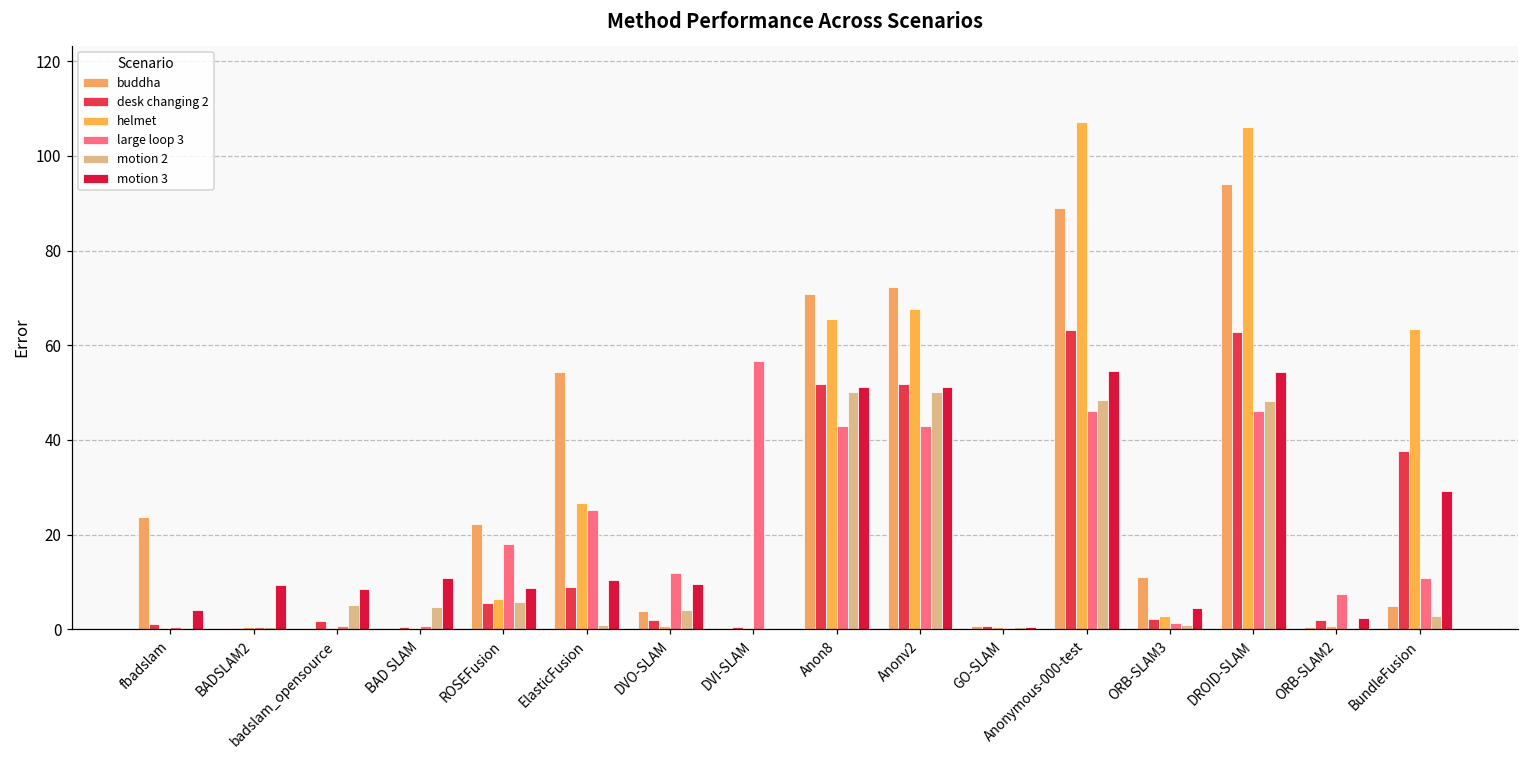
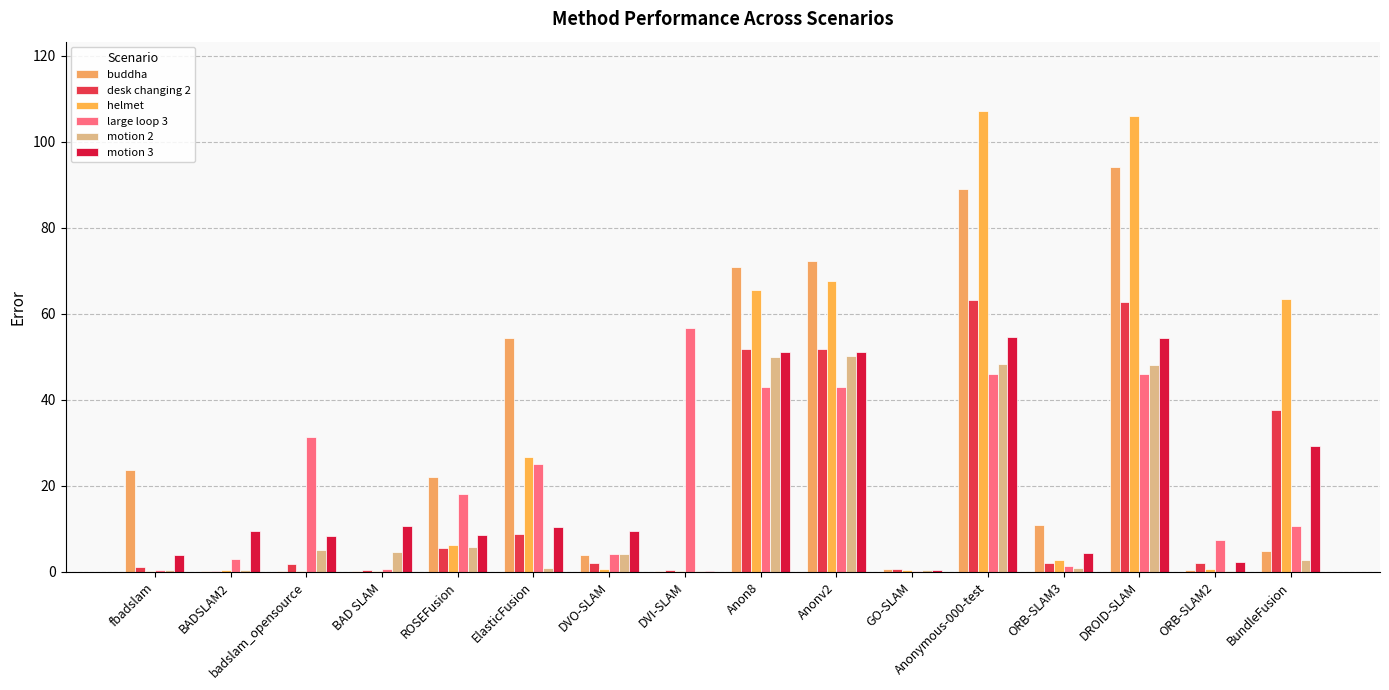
large loop 3, BADSLAM2: 1 -> 3
large loop 3, badslam_opensource: 1 -> 31
large loop 3, DVO-SLAM: 12 -> 4
